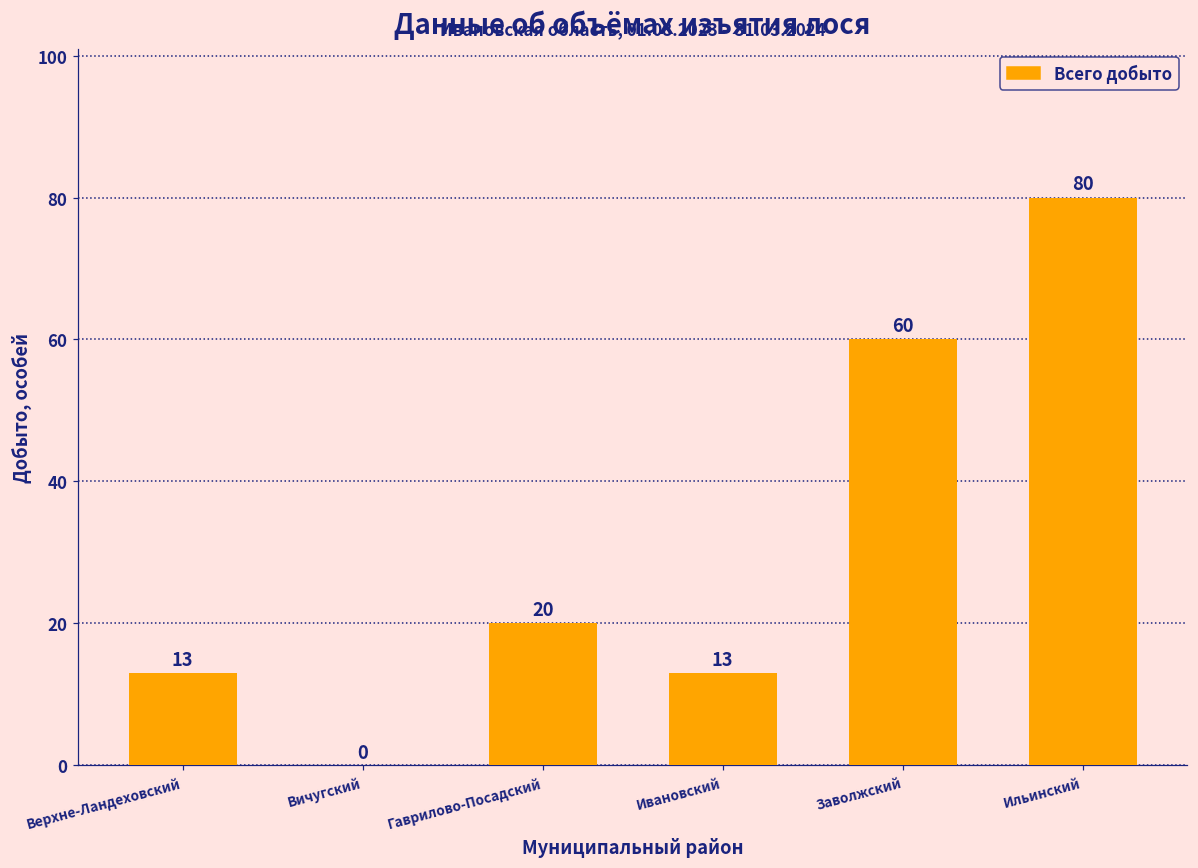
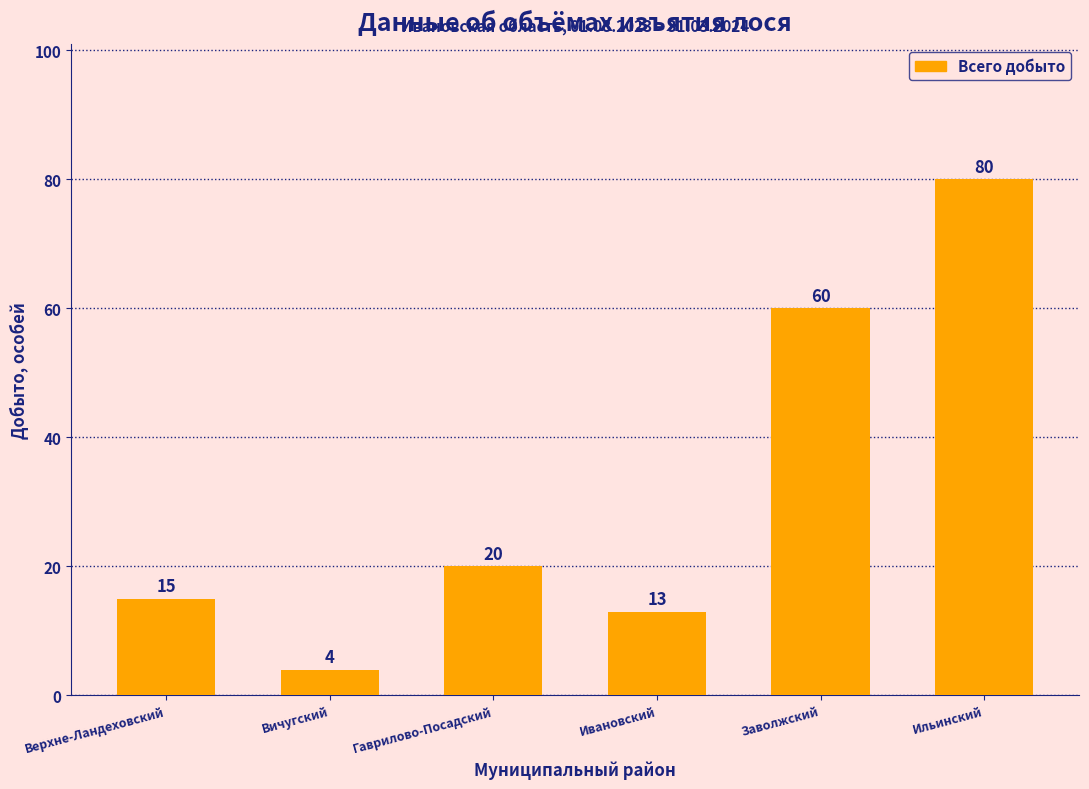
Верхне-Ландеховский: 13 -> 15
Вичугский: 0 -> 4
